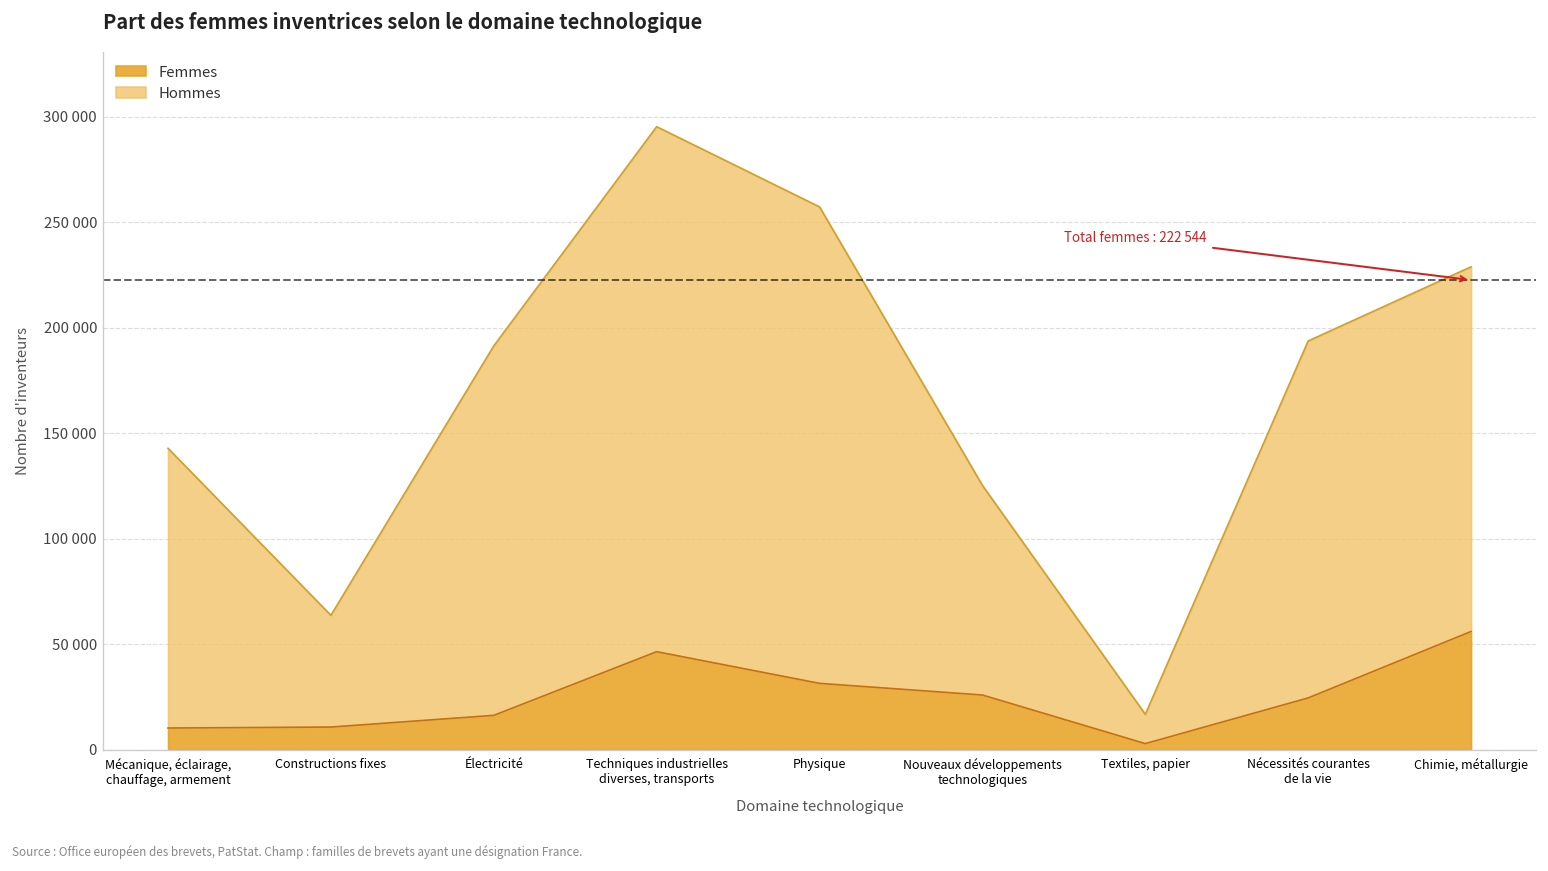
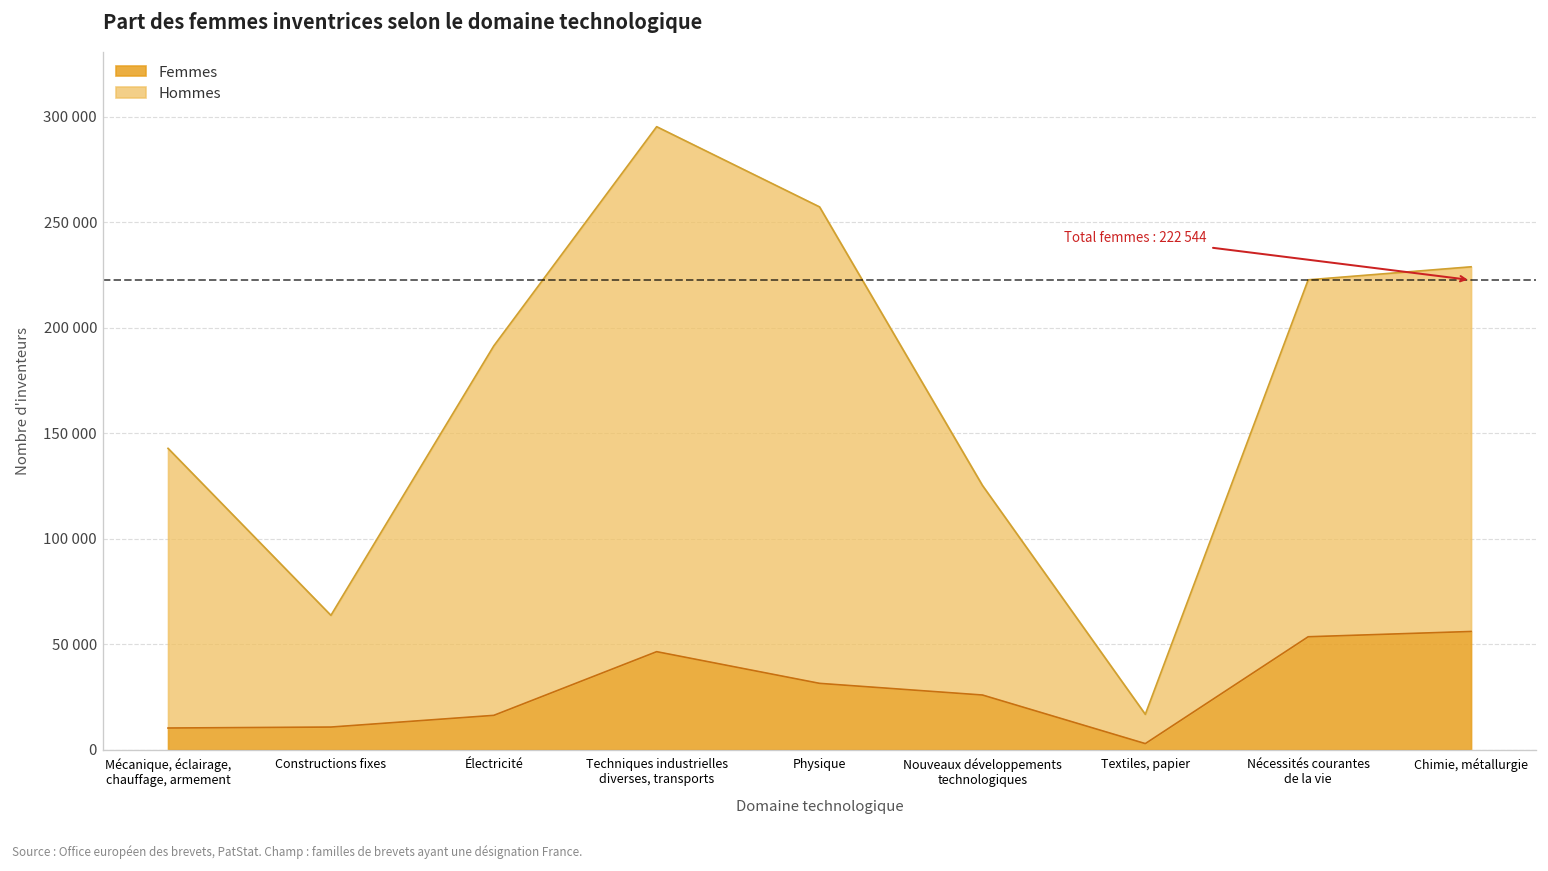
Femmes, Nécessités courantes de la vie: 24000 -> 53000
